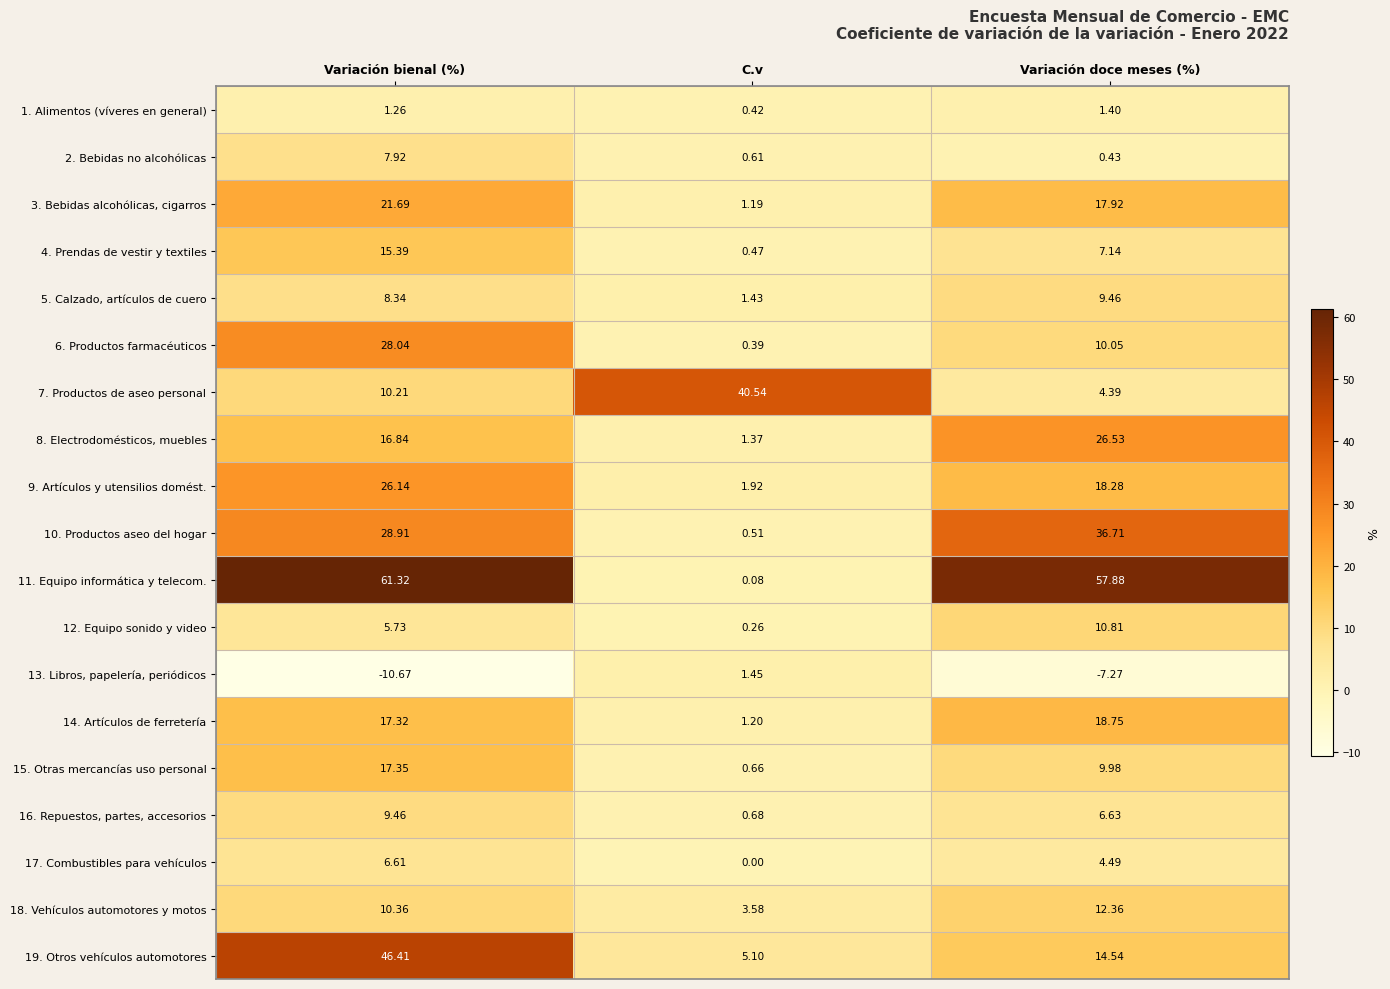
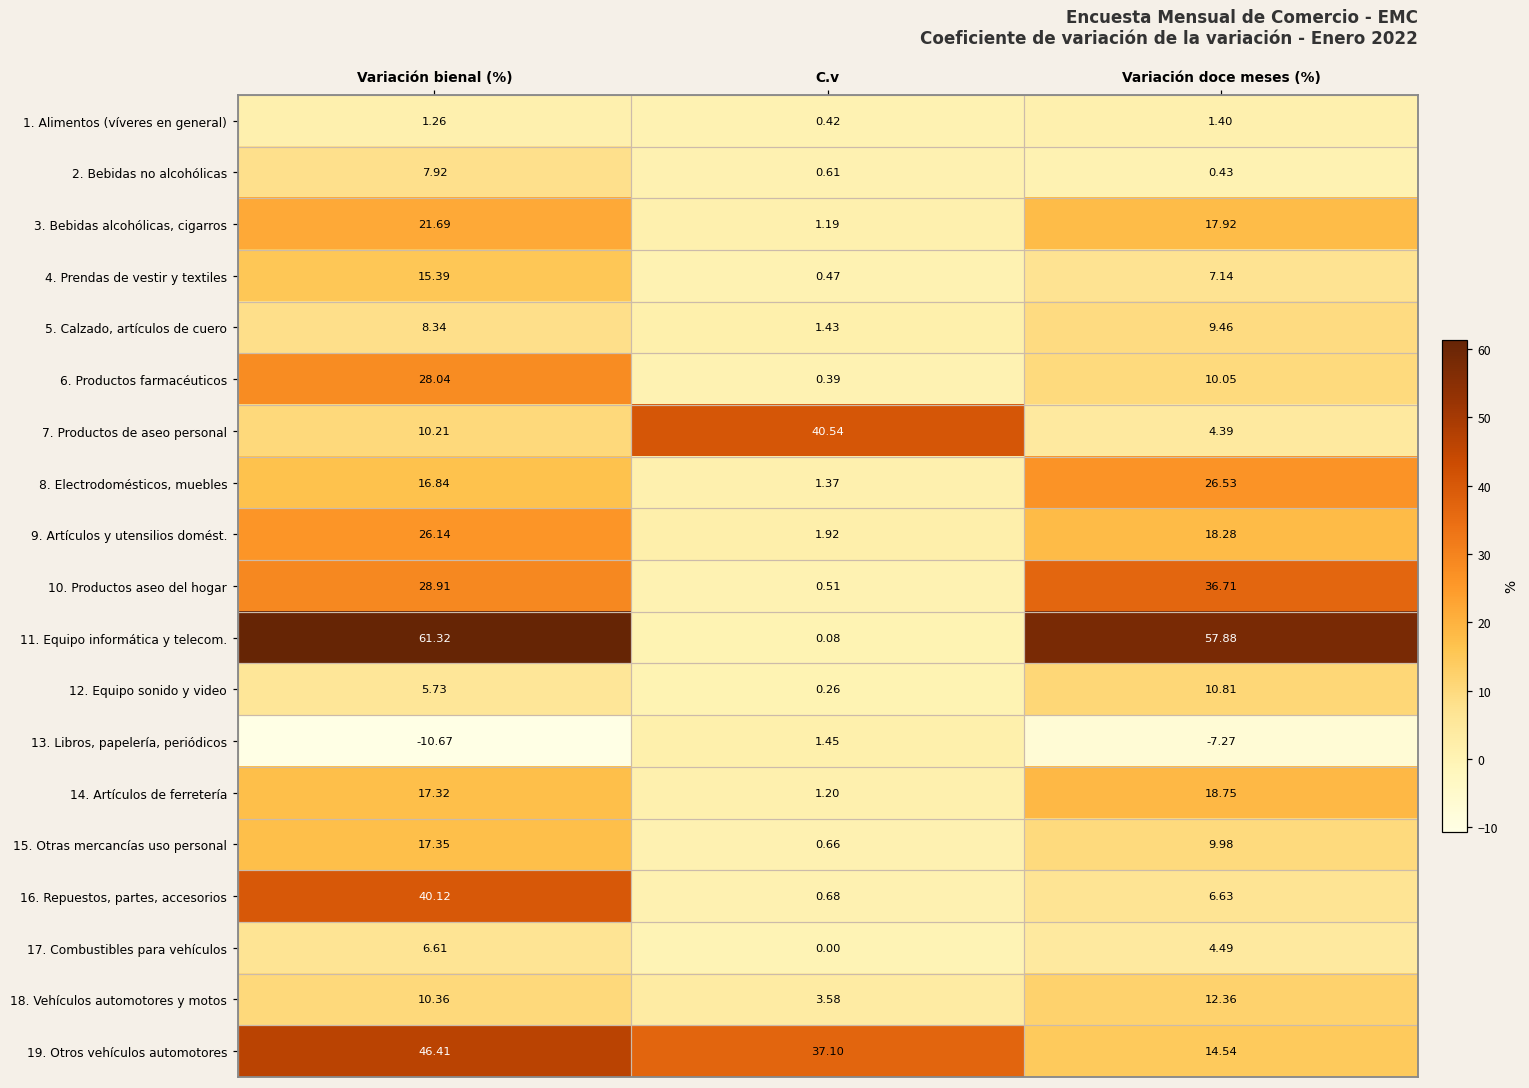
16. Repuestos, partes, accesorios, Variación bienal (%): 9.46 -> 40.12
19. Otros vehículos automotores, C.v: 5.10 -> 37.10
